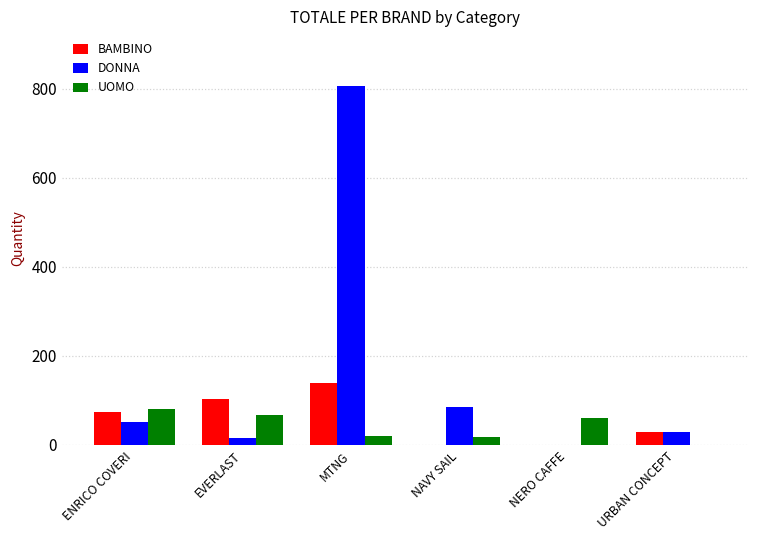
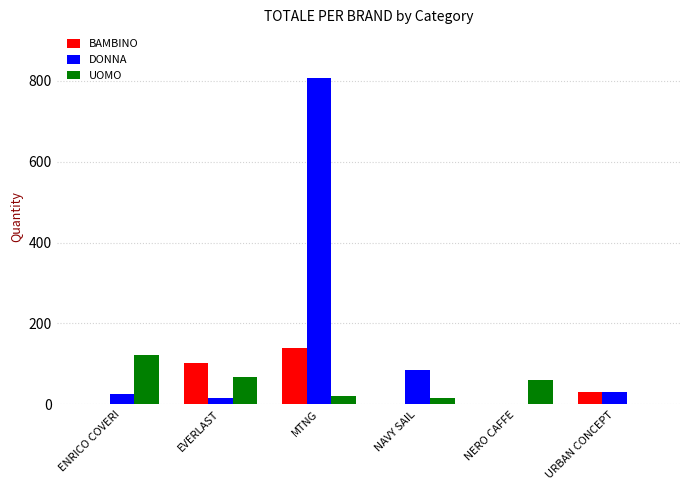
BAMBINO, ENRICO COVERI: 70 -> 0
DONNA, ENRICO COVERI: 50 -> 30
UOMO, ENRICO COVERI: 80 -> 120
